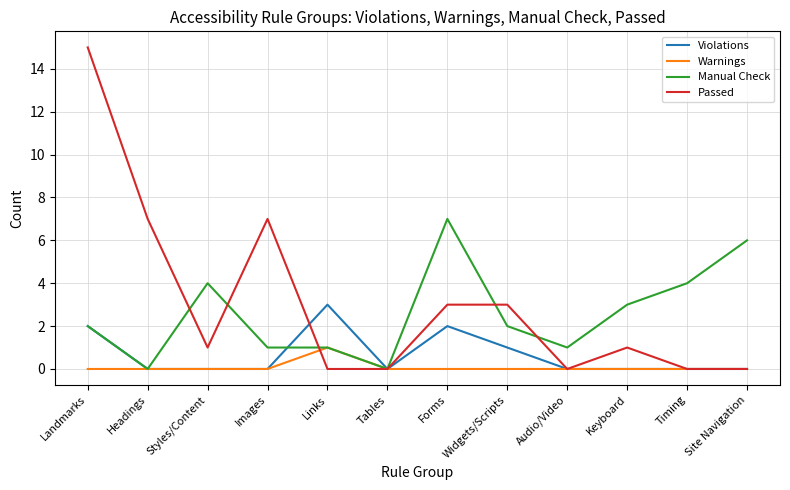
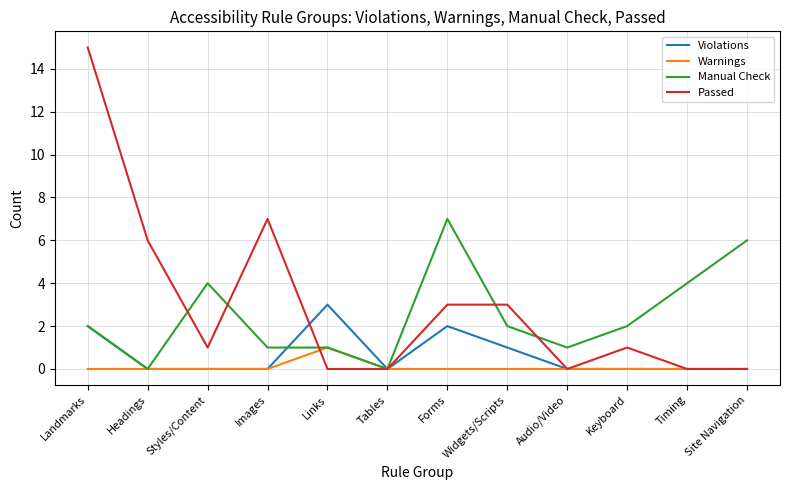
Passed, Headings: 7 -> 6
Manual Check, Keyboard: 3 -> 2
